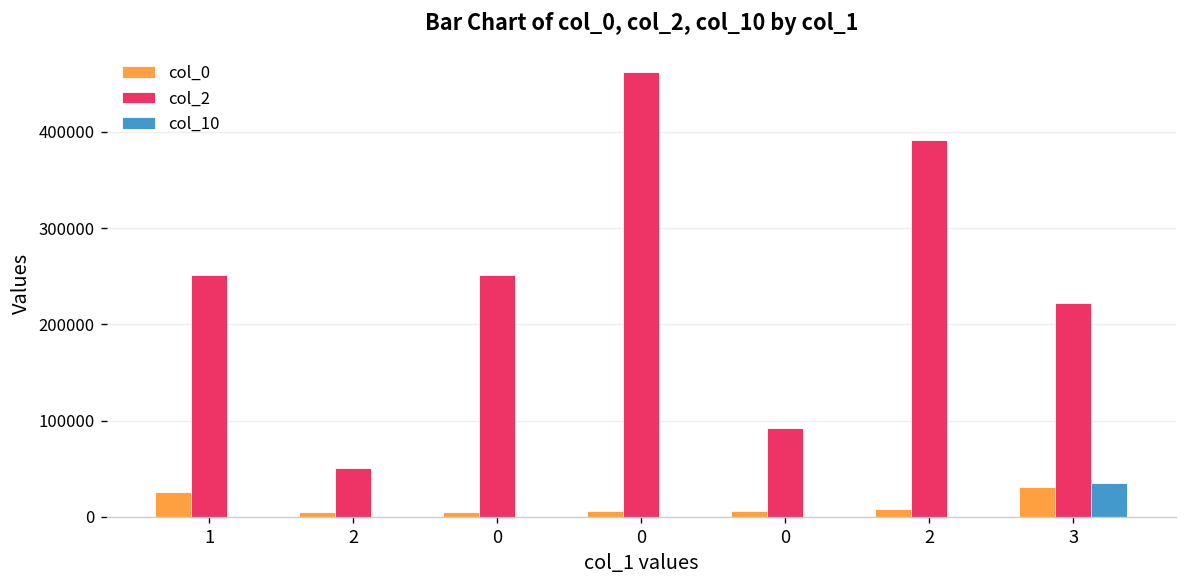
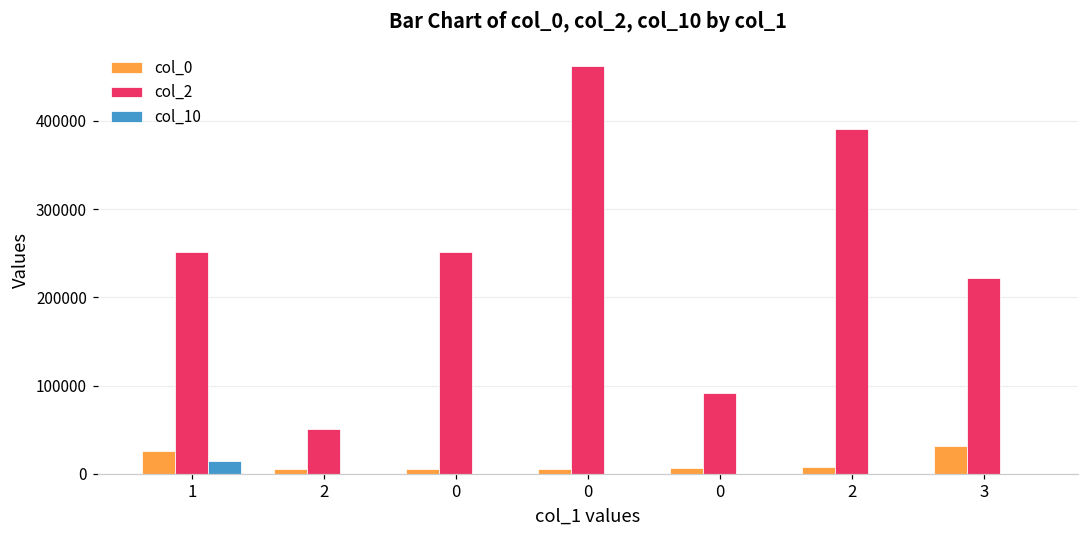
col_10, 1: 0 -> 10000
col_10, 3: 40000 -> 0
